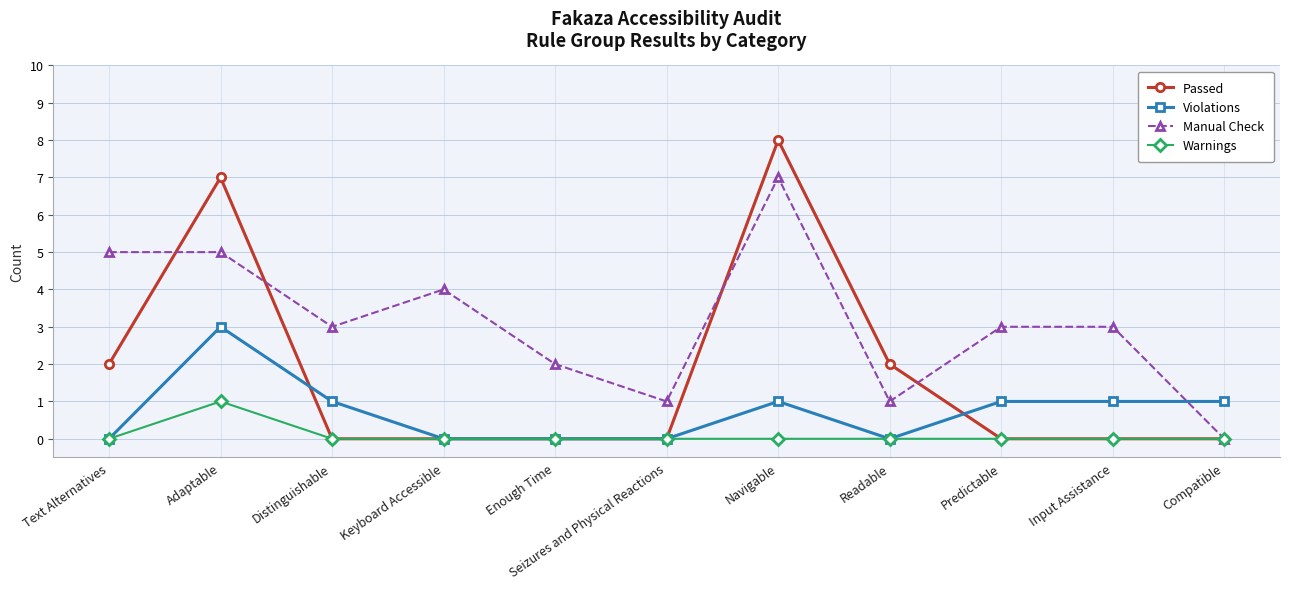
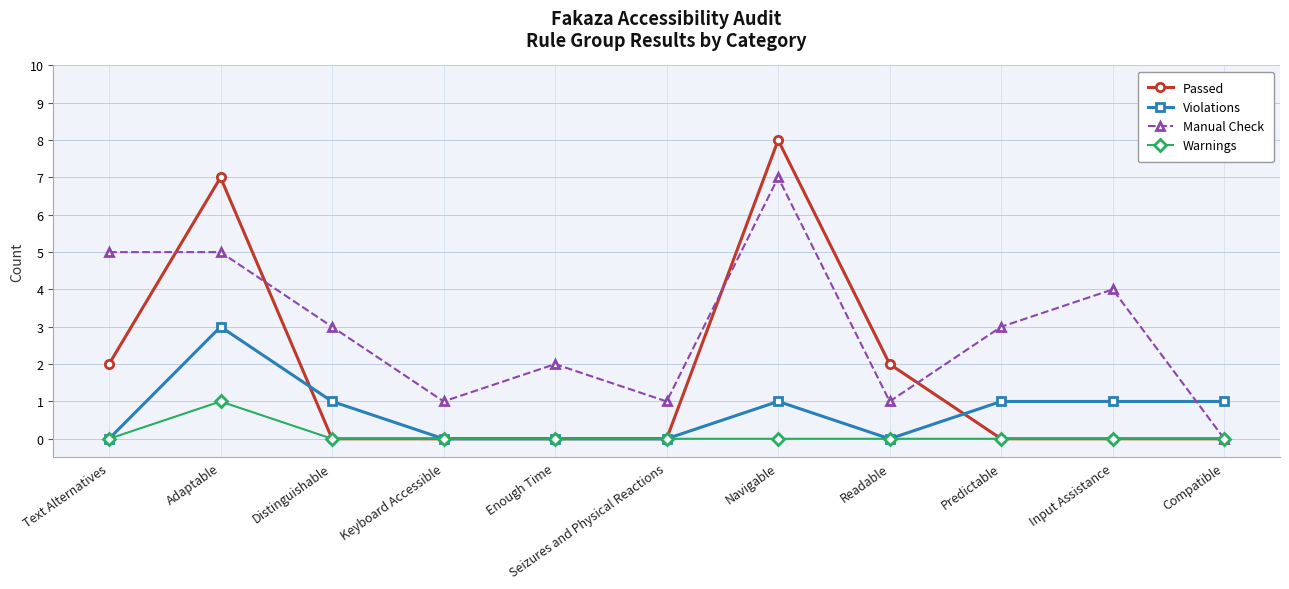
Manual Check, Keyboard Accessible: 4 -> 1
Manual Check, Input Assistance: 3 -> 4
